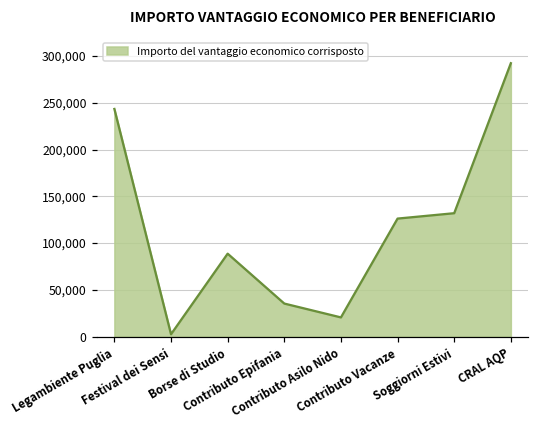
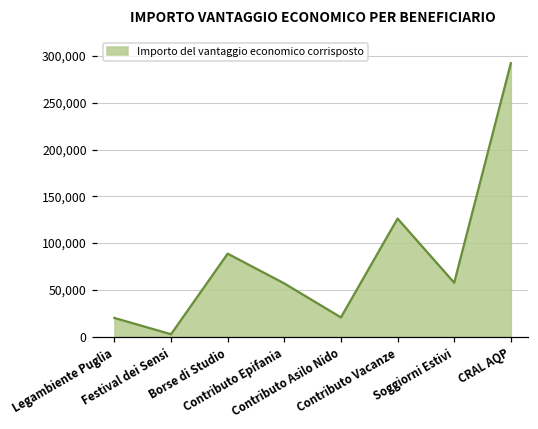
Legambiente Puglia: 240,000 -> 20,000
Contributo Epifania: 40,000 -> 60,000
Soggiorni Estivi: 130,000 -> 60,000
